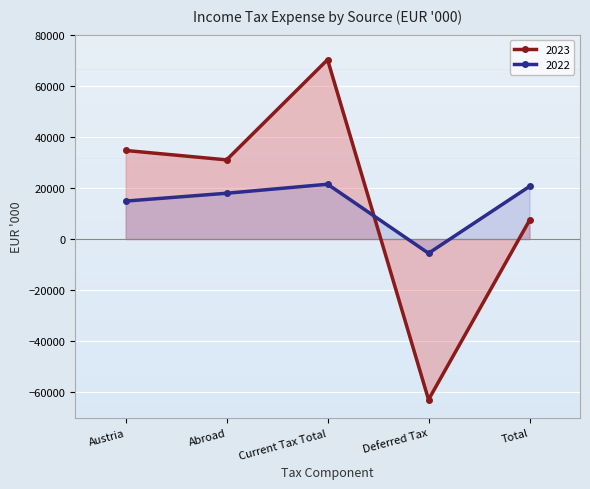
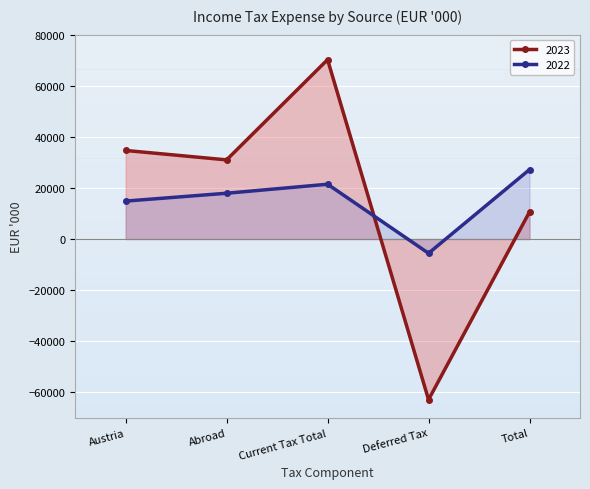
2023, Total: 7000 -> 11000
2022, Total: 21000 -> 27000
